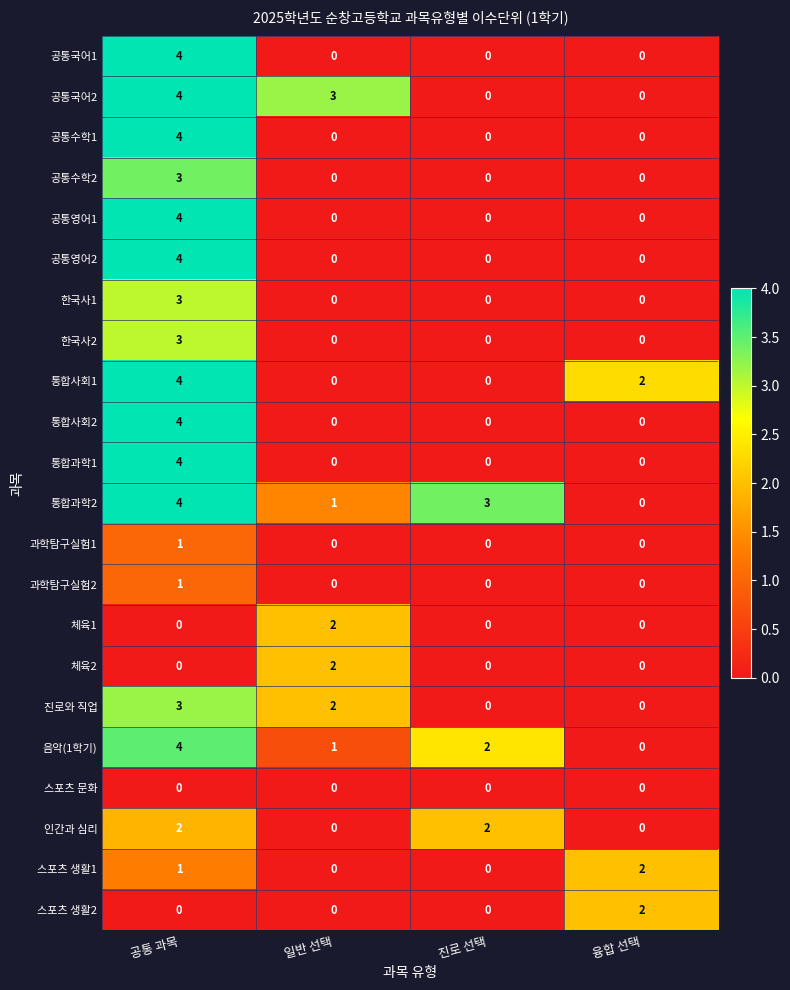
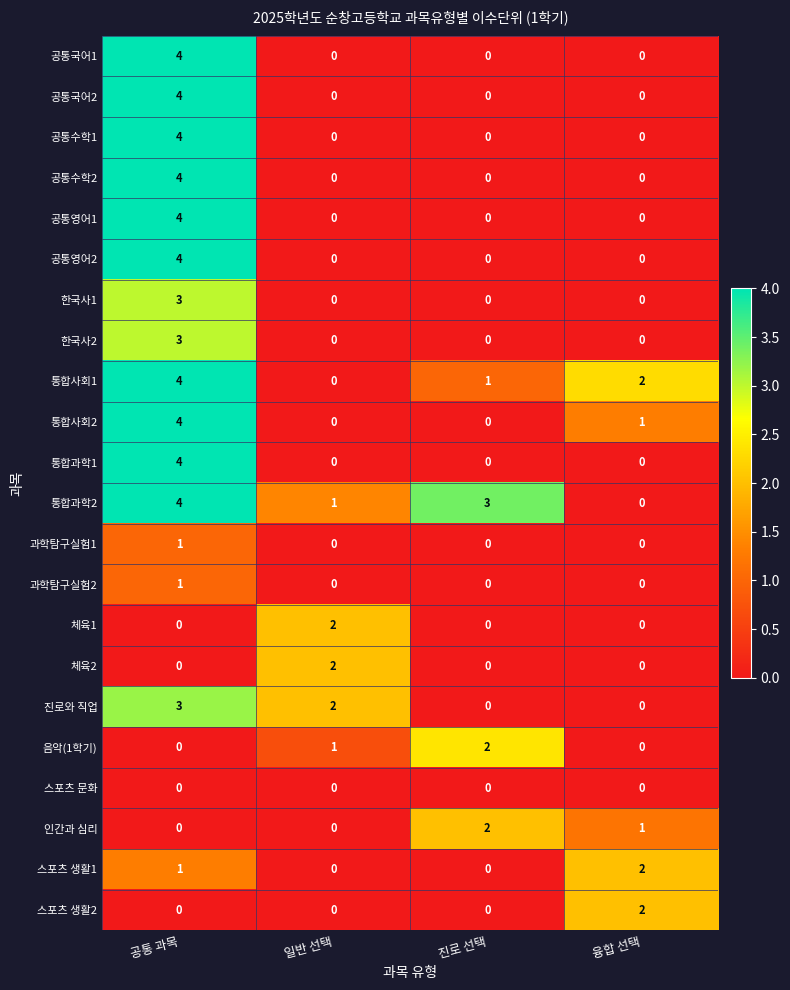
공통국어2, 일반 선택: 3 -> 0
공통수학2, 공통 과목: 3 -> 4
통합사회1, 진로 선택: 0 -> 1
통합사회2, 융합 선택: 0 -> 1
음악(1학기), 공통 과목: 4 -> 0
인간과 심리, 공통 과목: 2 -> 0
인간과 심리, 융합 선택: 0 -> 1
